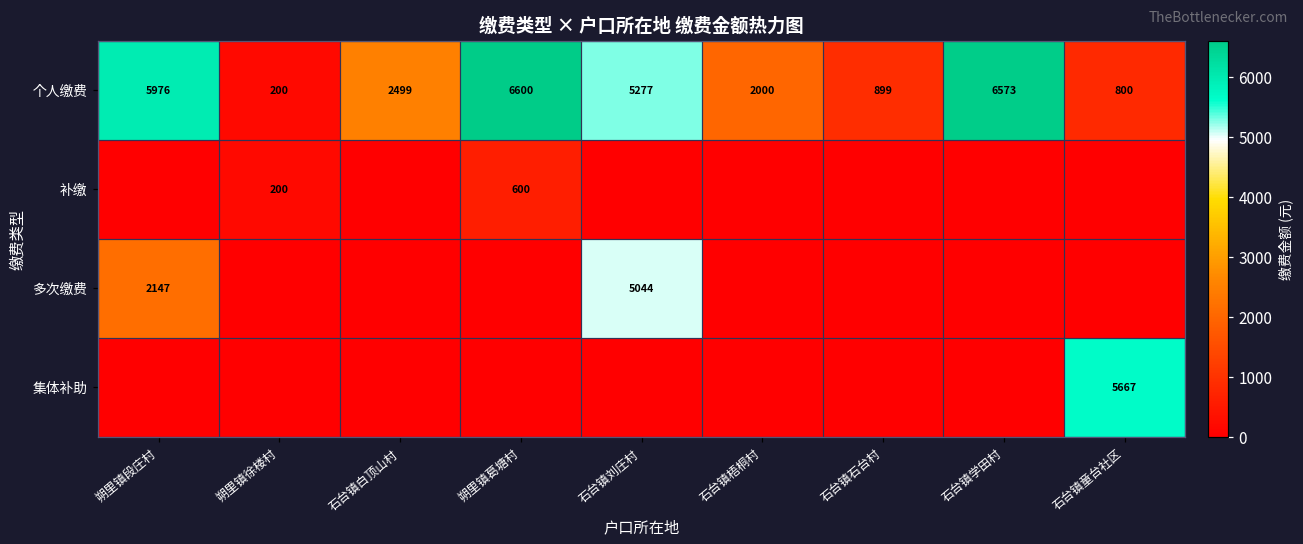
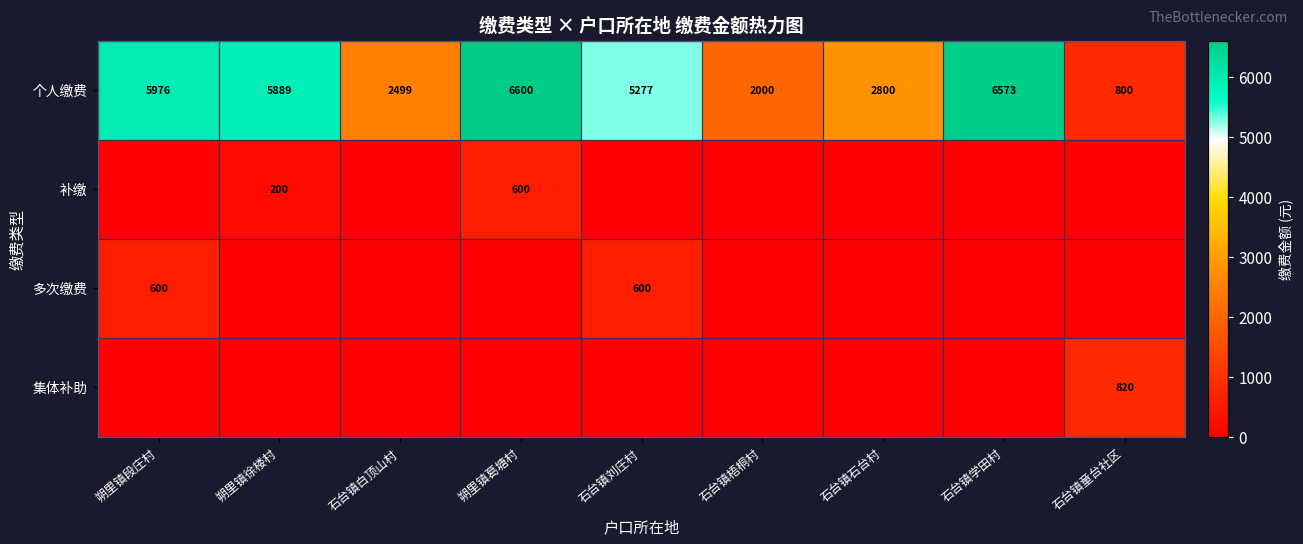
个人缴费, 朔里镇徐楼村: 200 -> 5889
个人缴费, 石台镇石台村: 899 -> 2800
多次缴费, 朔里镇段庄村: 2147 -> 600
多次缴费, 石台镇刘庄村: 5044 -> 600
集体补助, 石台镇童台社区: 5667 -> 820
